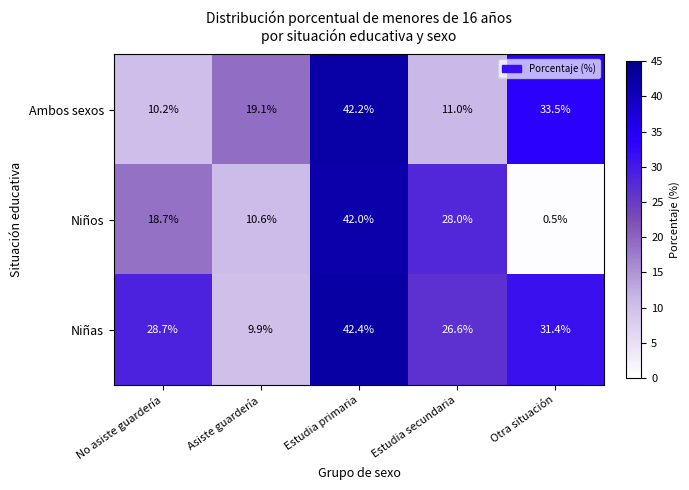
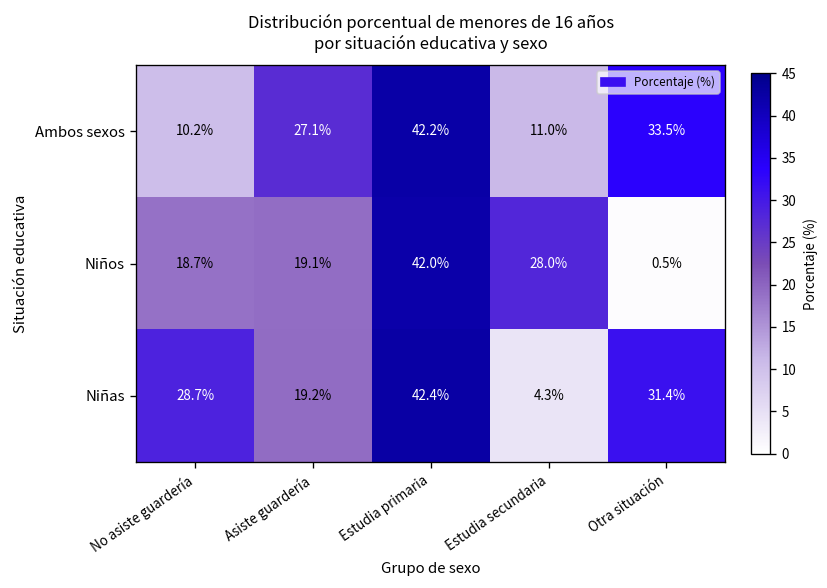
Ambos sexos, Asiste guardería: 19.1% -> 27.1%
Niños, Asiste guardería: 10.6% -> 19.1%
Niñas, Asiste guardería: 9.9% -> 19.2%
Niñas, Estudia secundaria: 26.6% -> 4.3%
